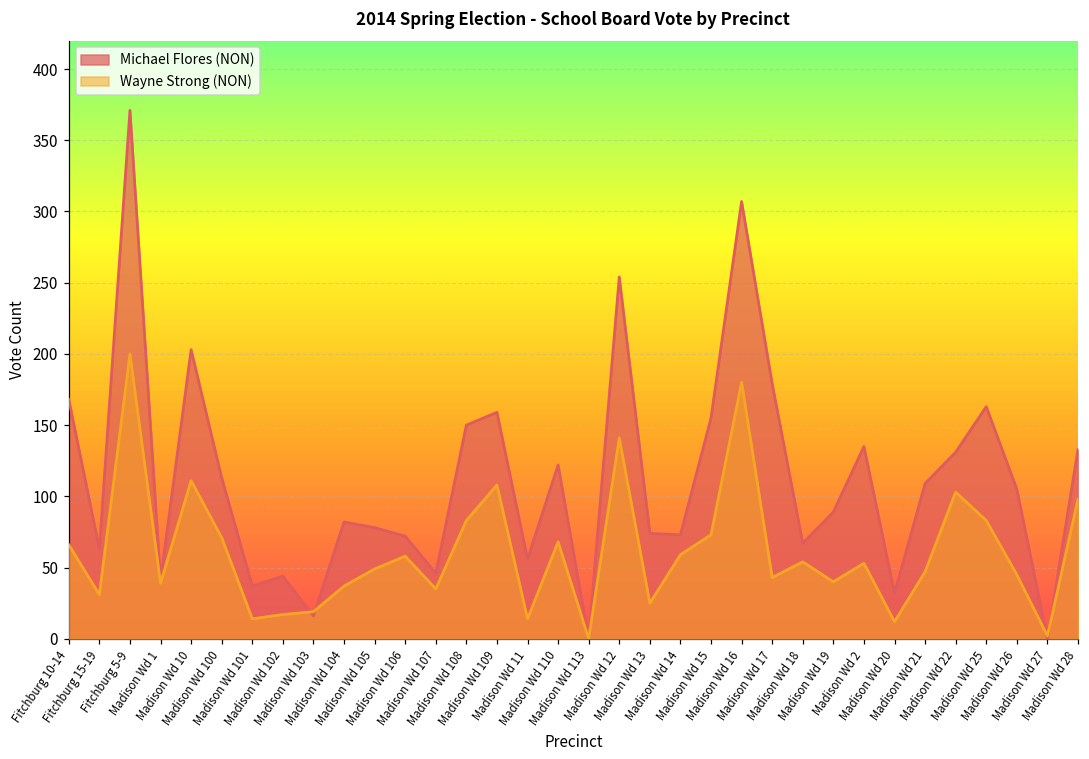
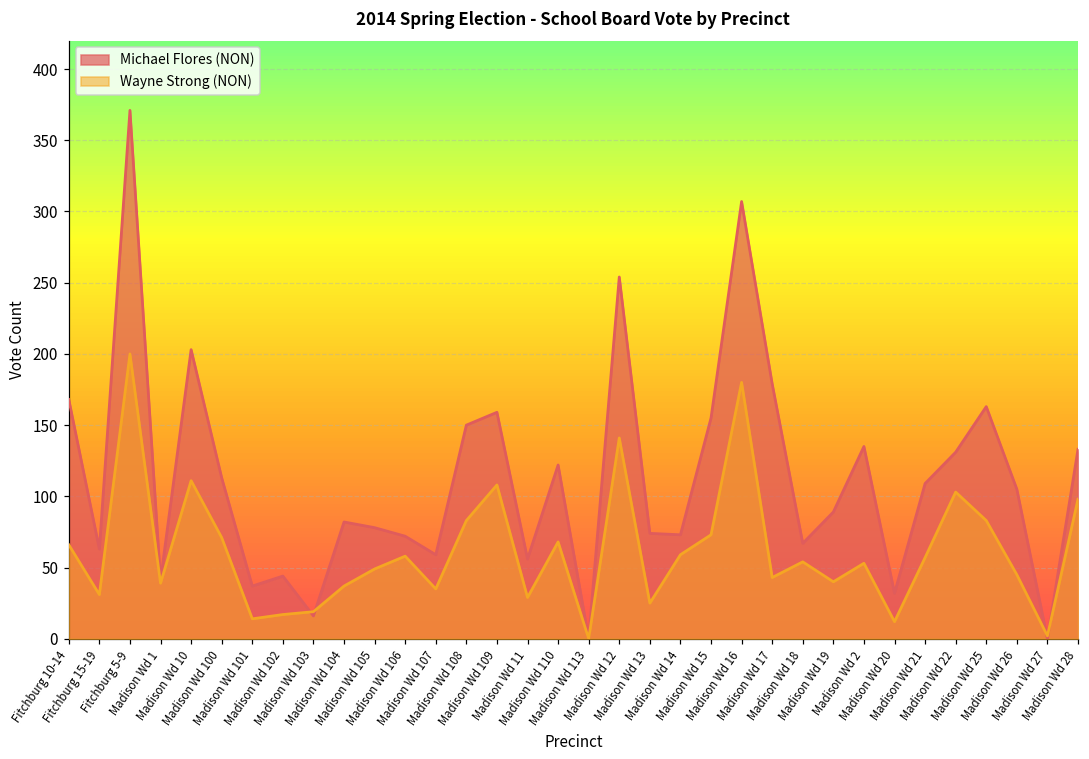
Michael Flores (NON), Madison Wd 107: 46 -> 59
Wayne Strong (NON), Madison Wd 11: 14 -> 29
Wayne Strong (NON), Madison Wd 21: 47 -> 57
